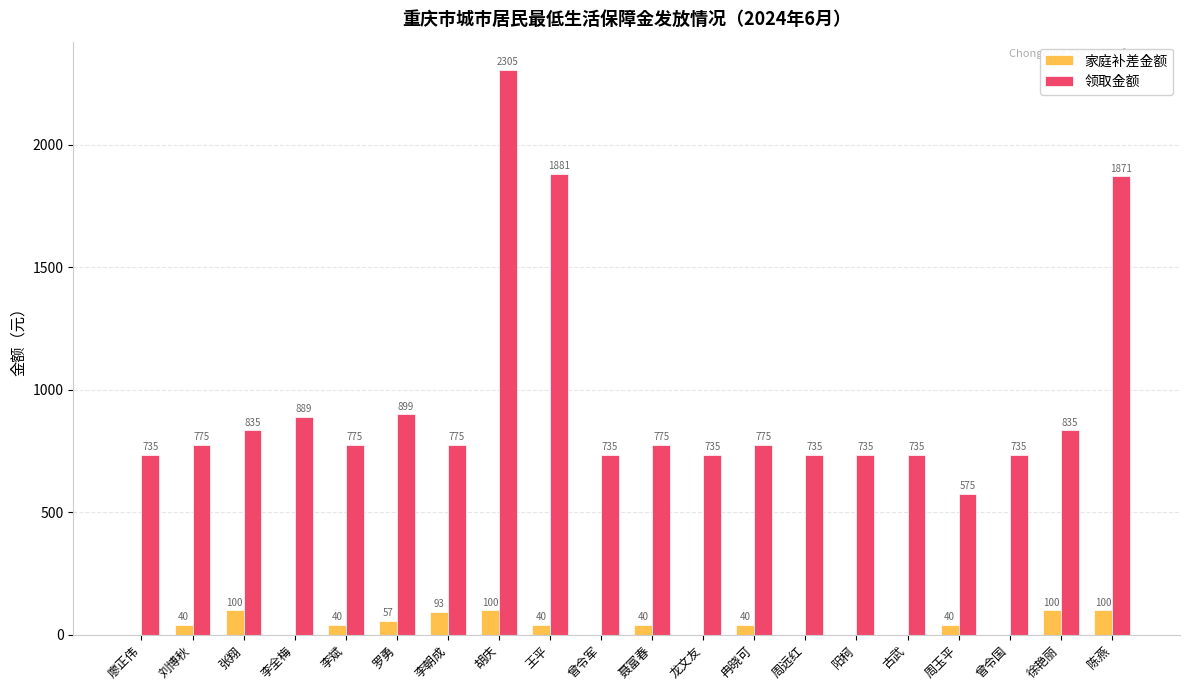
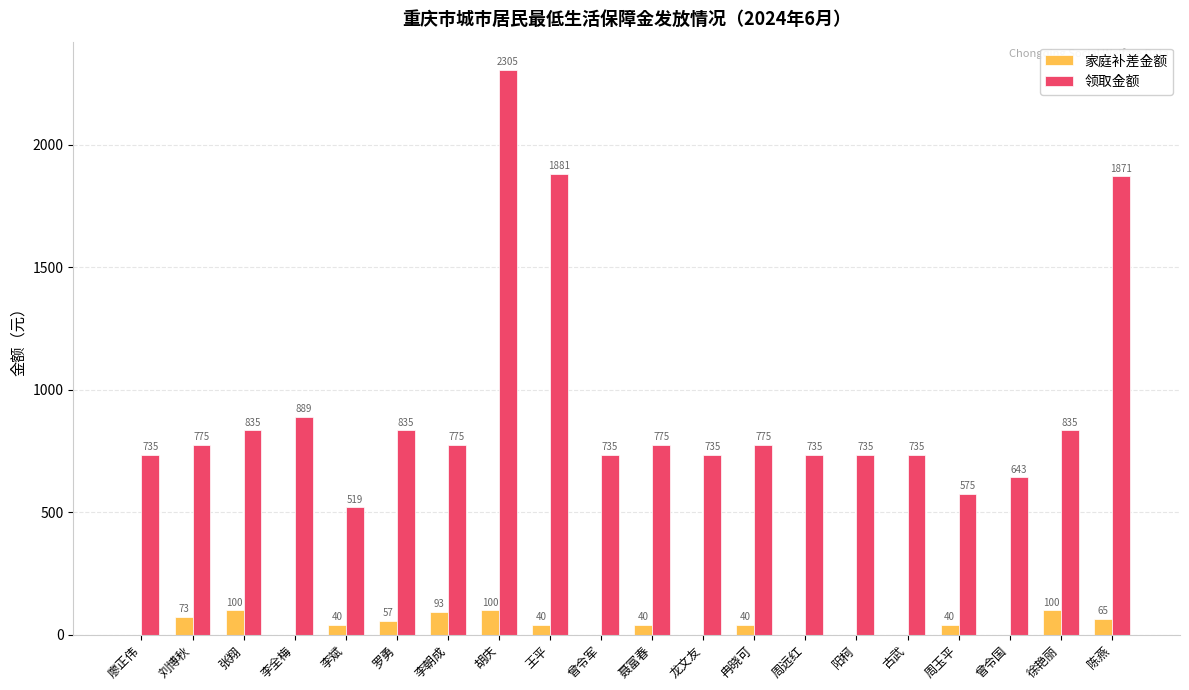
家庭补差金额, 刘博秋: 40 -> 73
领取金额, 李斌: 775 -> 519
领取金额, 罗勇: 899 -> 835
领取金额, 曾令国: 735 -> 643
家庭补差金额, 陈燕: 100 -> 65
